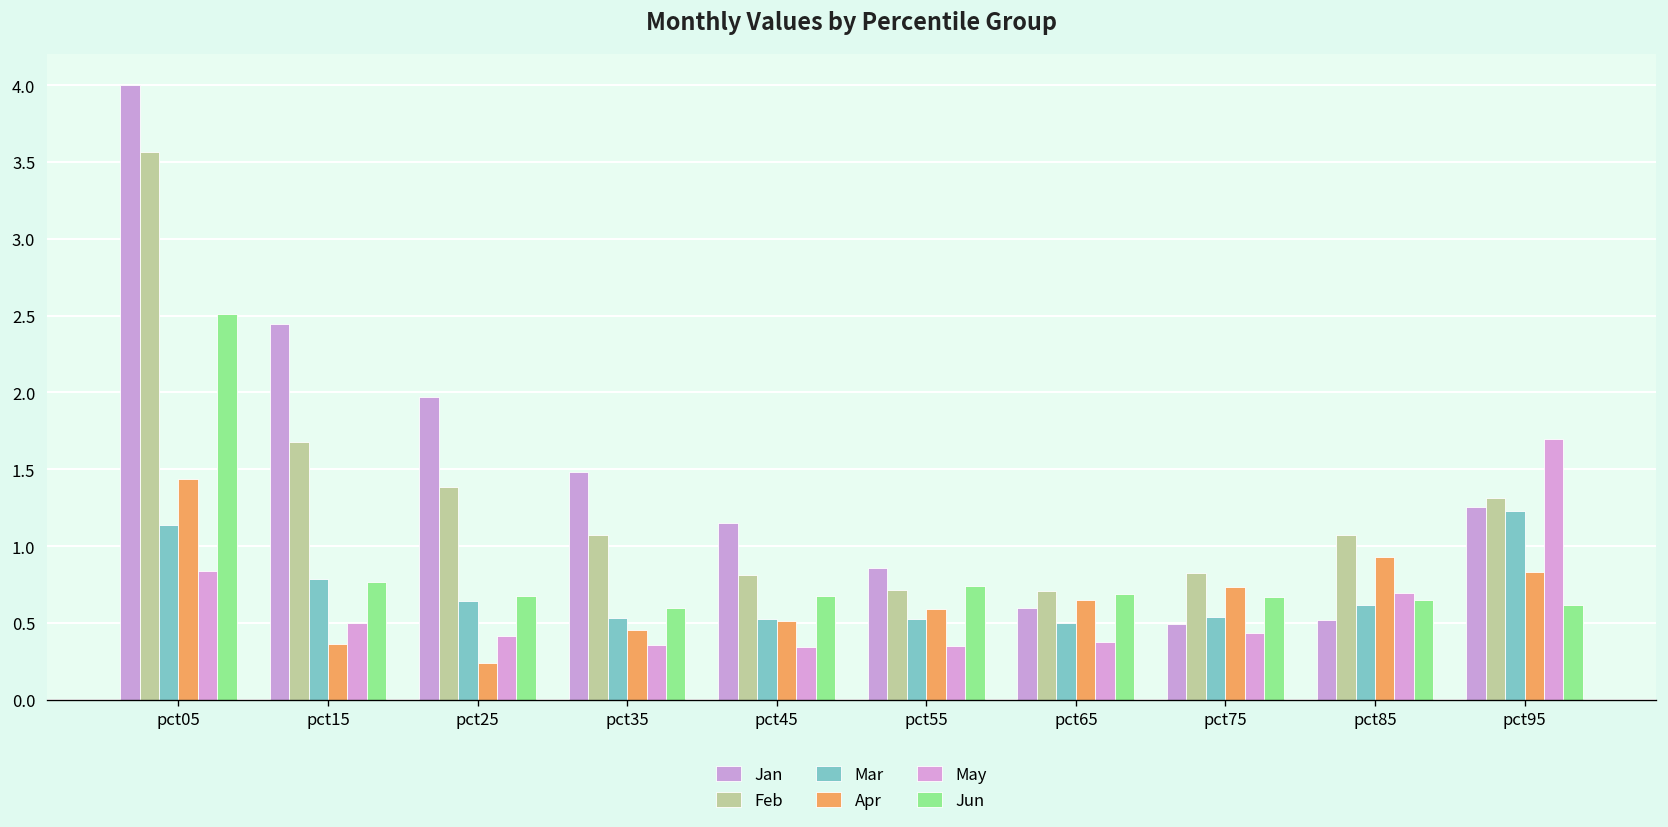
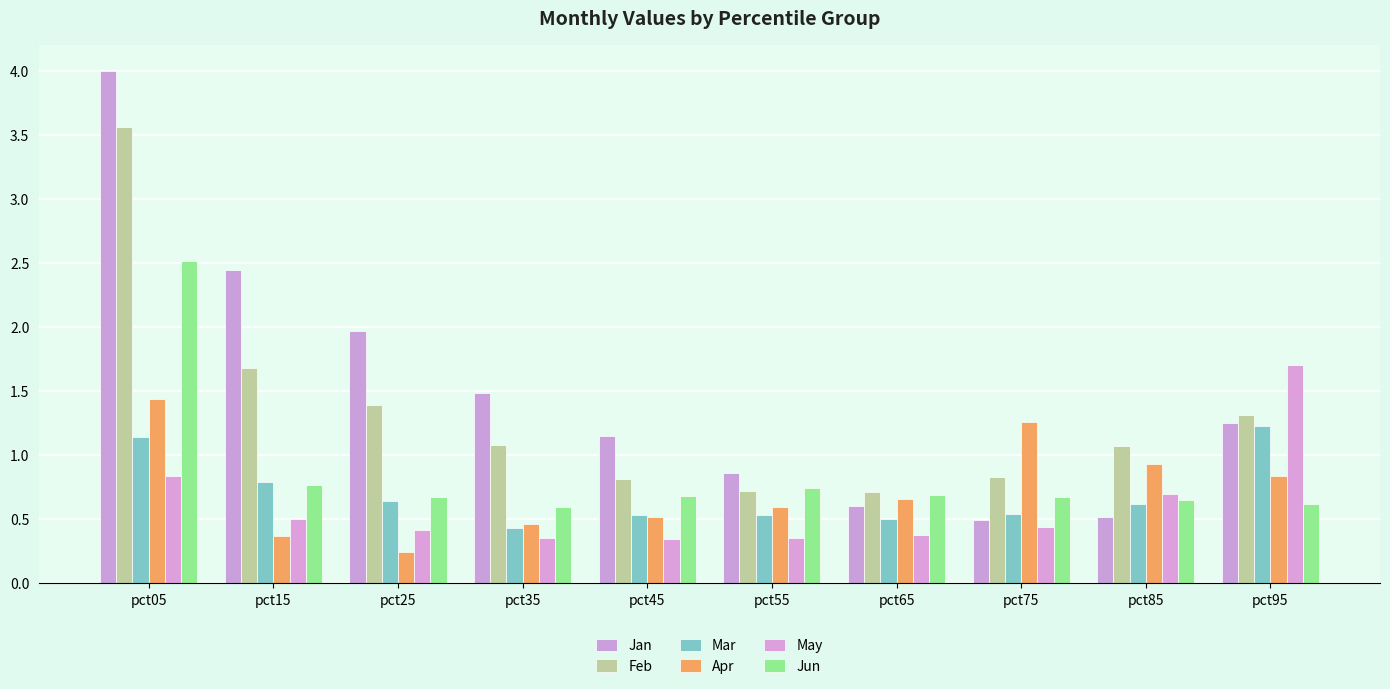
Mar, pct35: 0.53 -> 0.43
Apr, pct75: 0.74 -> 1.26
